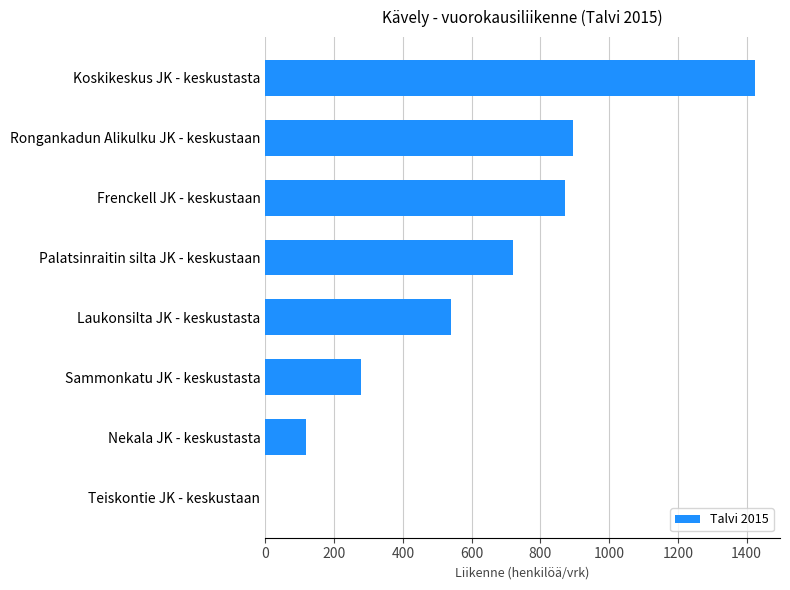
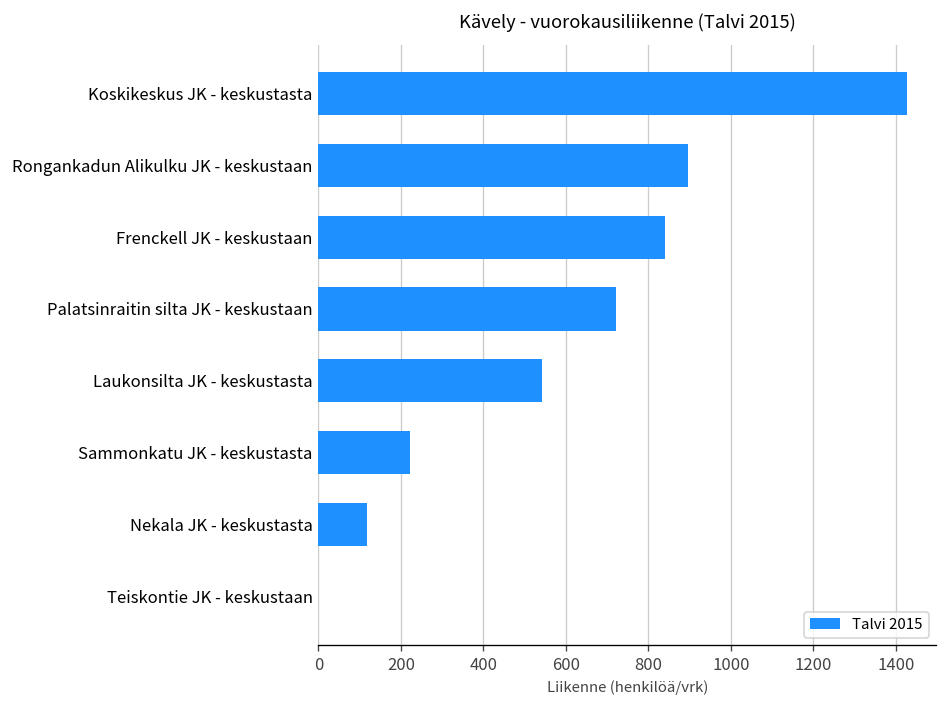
Frenckell JK - keskustaan: 870 -> 840
Sammonkatu JK - keskustasta: 280 -> 220
